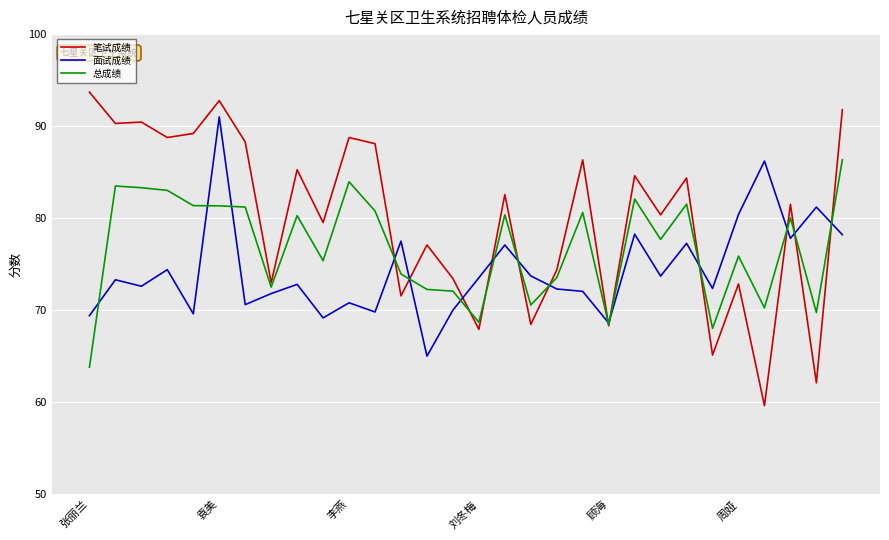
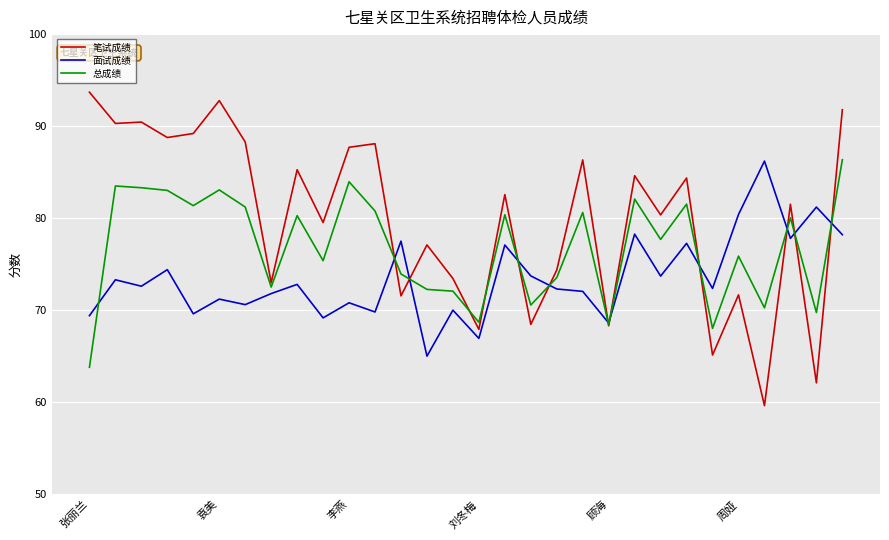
面试成绩, 袁美: 91 -> 71
总成绩, 袁美: 81 -> 83
笔试成绩, 李燕: 89 -> 88
面试成绩, 刘冬梅: 74 -> 67
笔试成绩, 周娅: 73 -> 72
